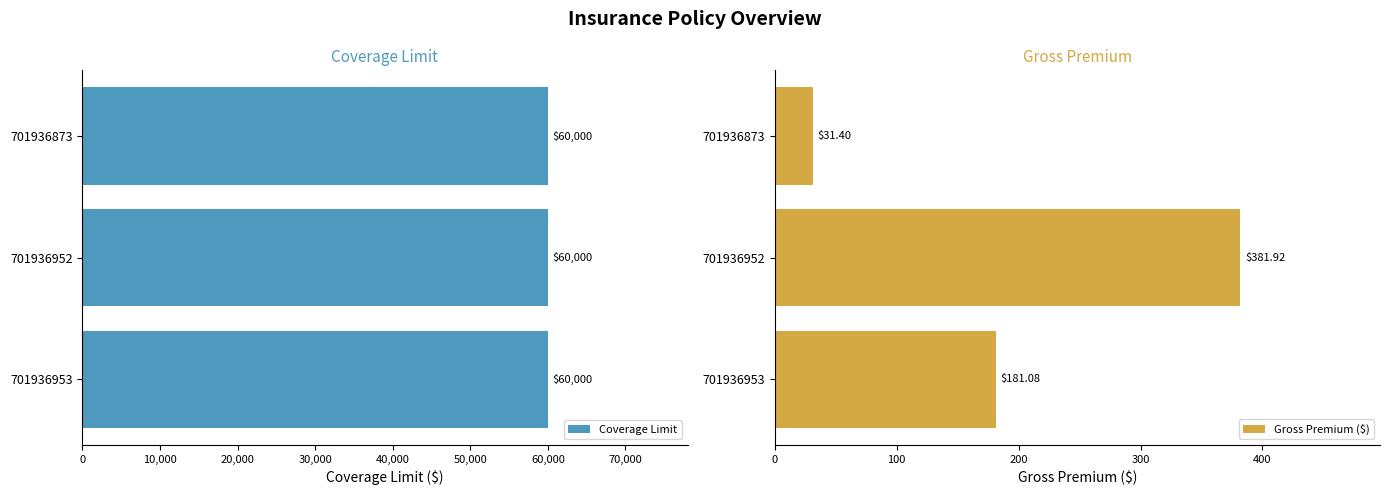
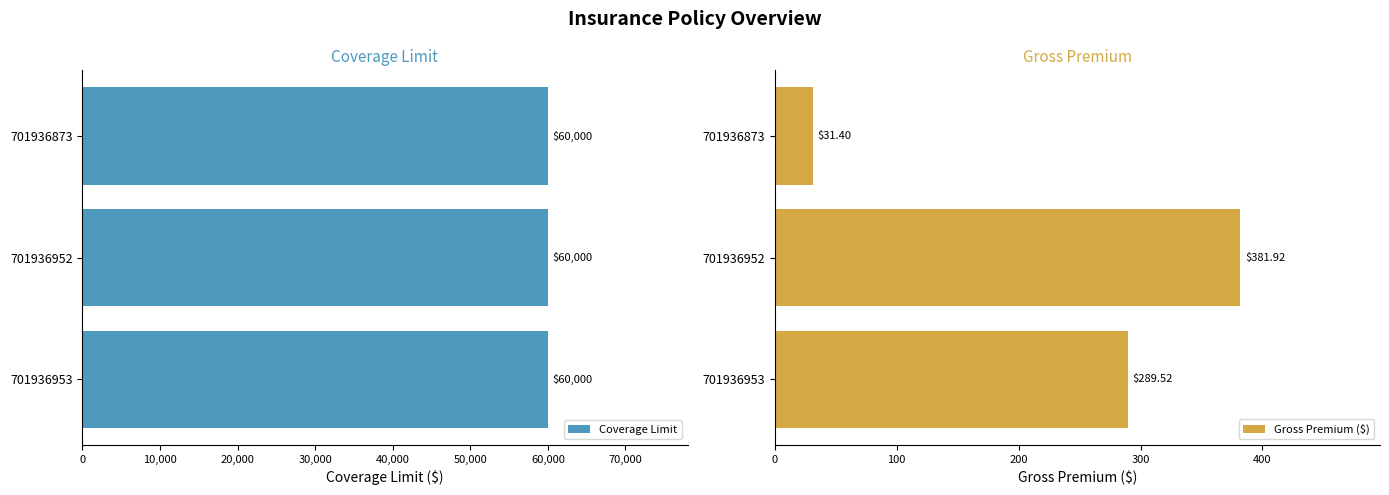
Gross Premium, 701936953: $181.08 -> $289.52
